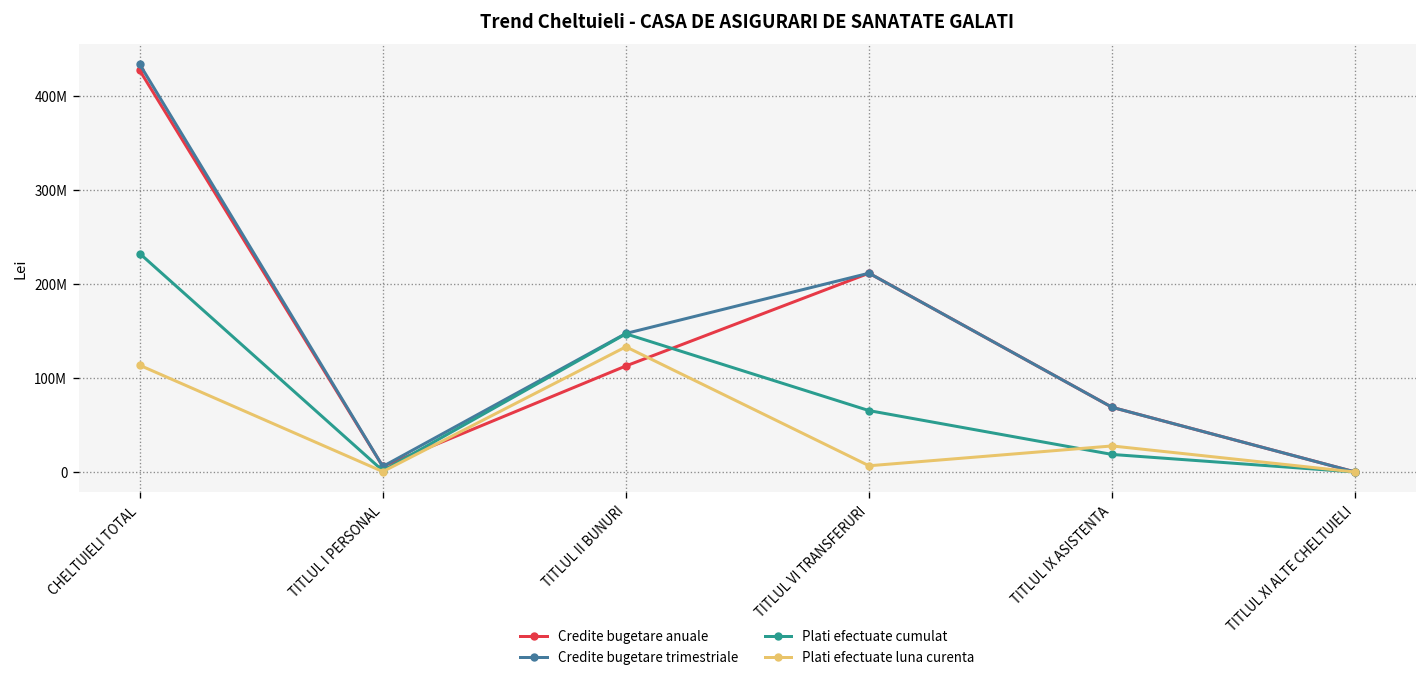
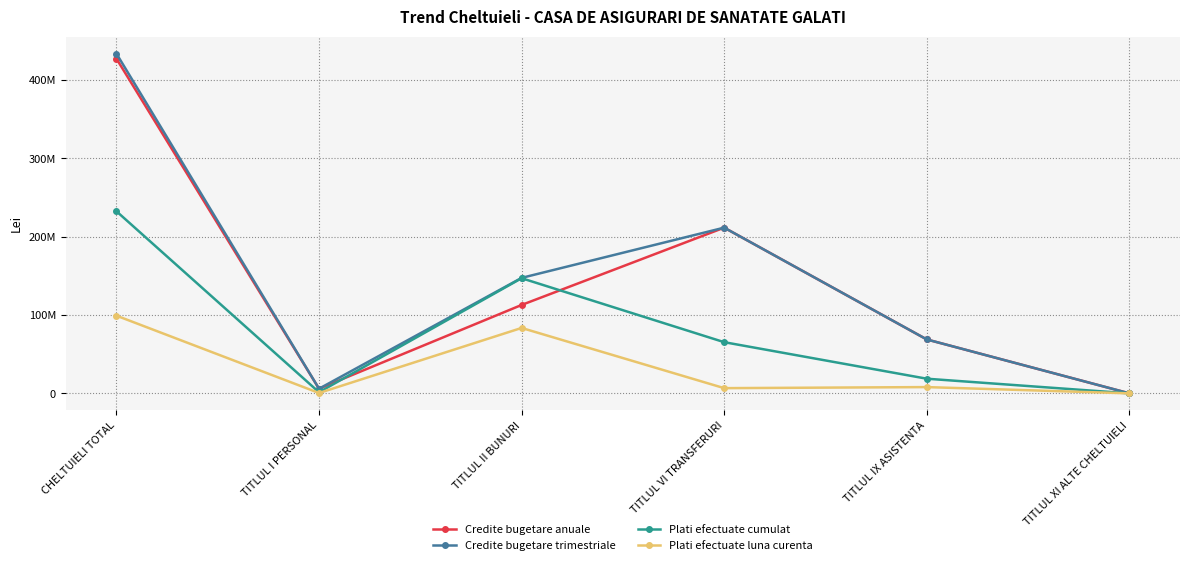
Plati efectuate luna curenta, CHELTUIELI TOTAL: 110000000 -> 100000000
Plati efectuate luna curenta, TITLUL II BUNURI: 130000000 -> 80000000
Plati efectuate luna curenta, TITLUL IX ASISTENTA: 30000000 -> 10000000
